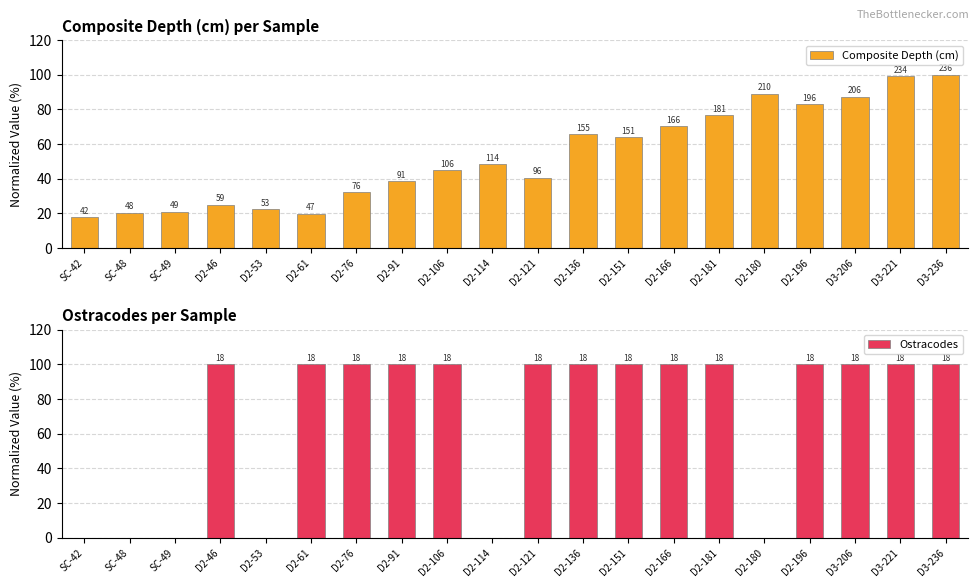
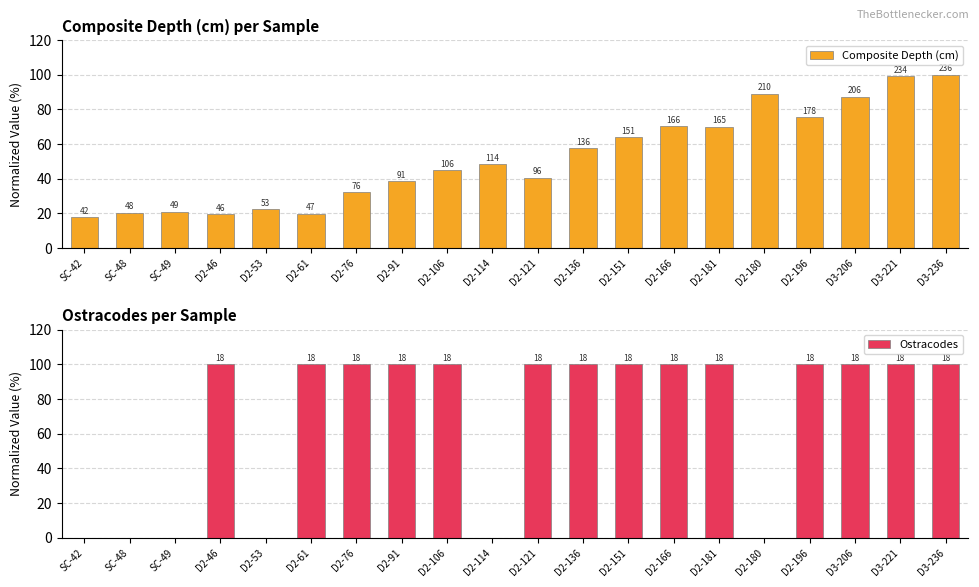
Composite Depth (cm) per Sample, D2-46: 59 -> 46
Composite Depth (cm) per Sample, D2-136: 155 -> 136
Composite Depth (cm) per Sample, D2-181: 181 -> 165
Composite Depth (cm) per Sample, D2-196: 196 -> 178
